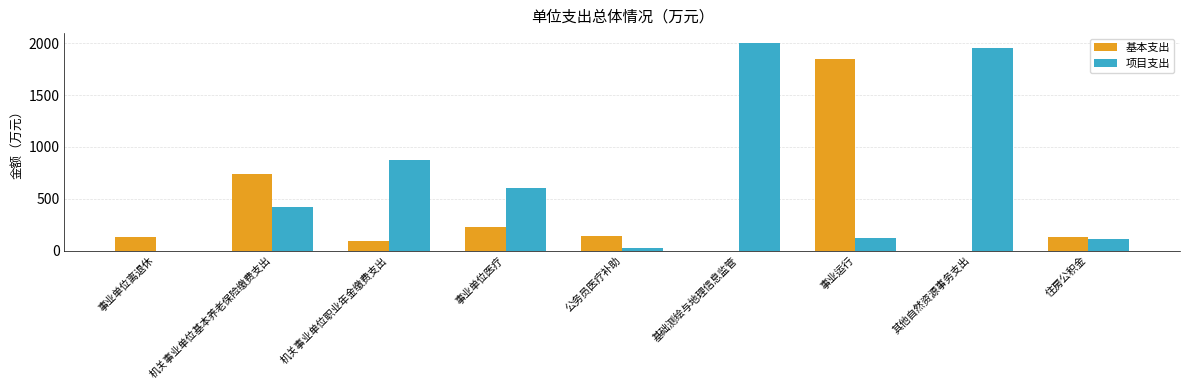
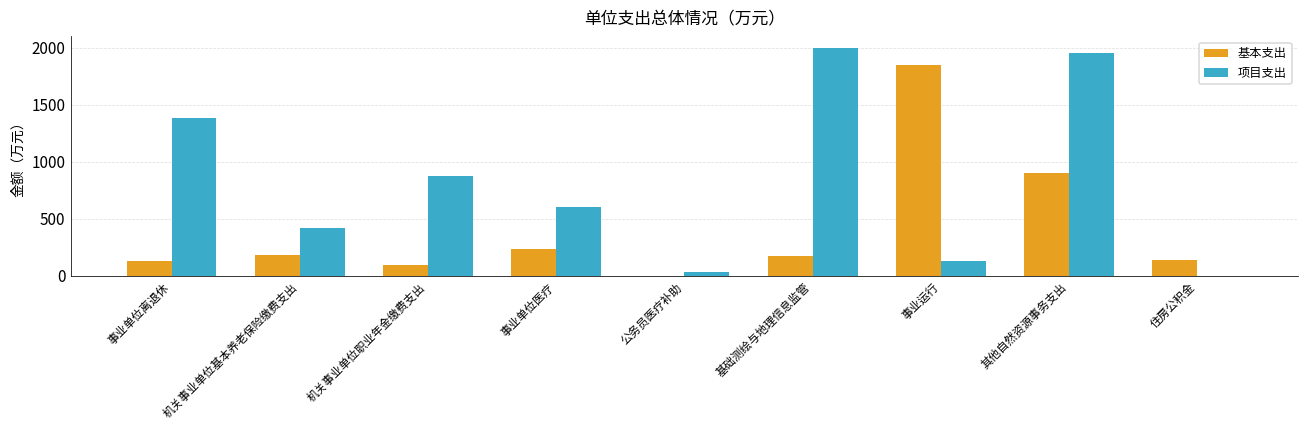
项目支出, 事业单位离退休: 0 -> 1380
基本支出, 机关事业单位基本养老保险缴费支出: 730 -> 180
基本支出, 公务员医疗补助: 140 -> 0
基本支出, 基础测绘与地理信息监管: 0 -> 180
基本支出, 其他自然资源事务支出: 0 -> 900
项目支出, 住房公积金: 110 -> 0
